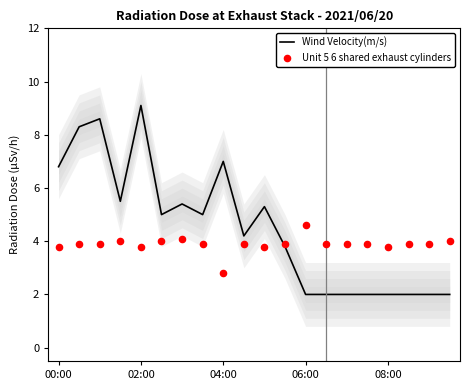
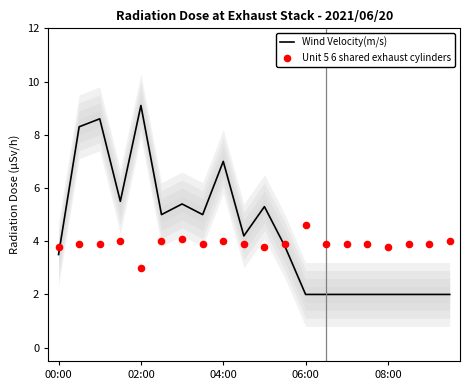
Wind Velocity(m/s), 00:00: 6.8 -> 3.5
Unit 5 6 shared exhaust cylinders, 02:00: 3.8 -> 3.0
Unit 5 6 shared exhaust cylinders, 04:00: 2.8 -> 4.0
